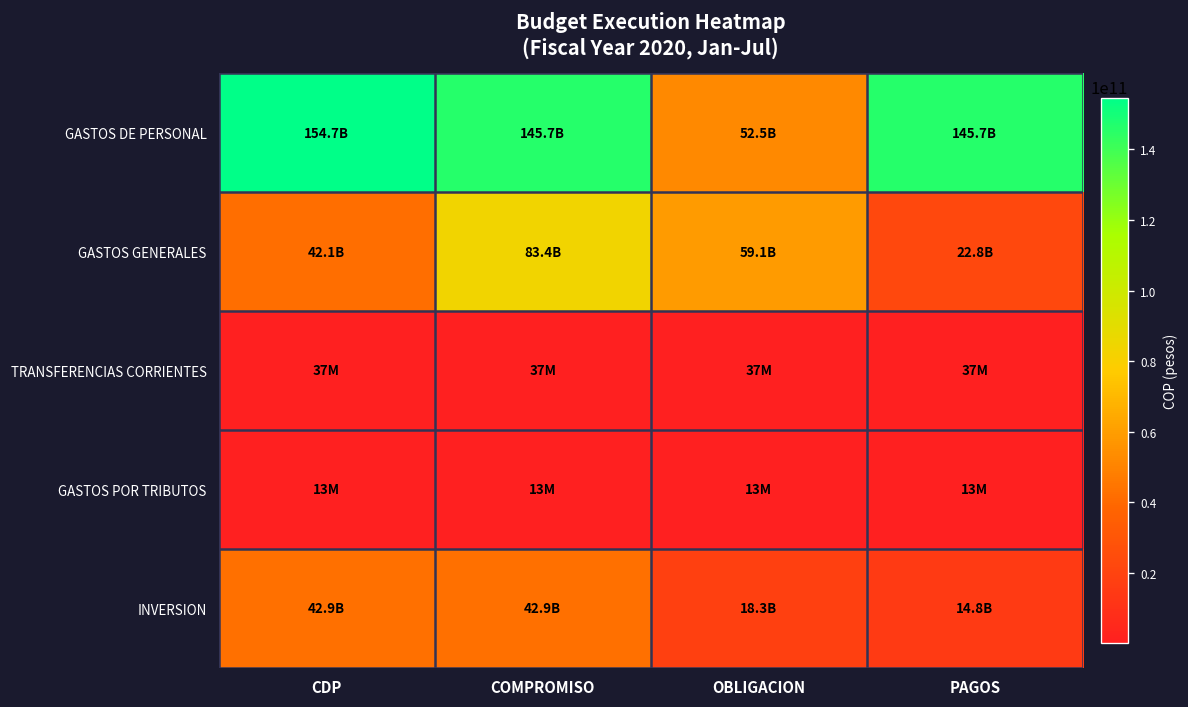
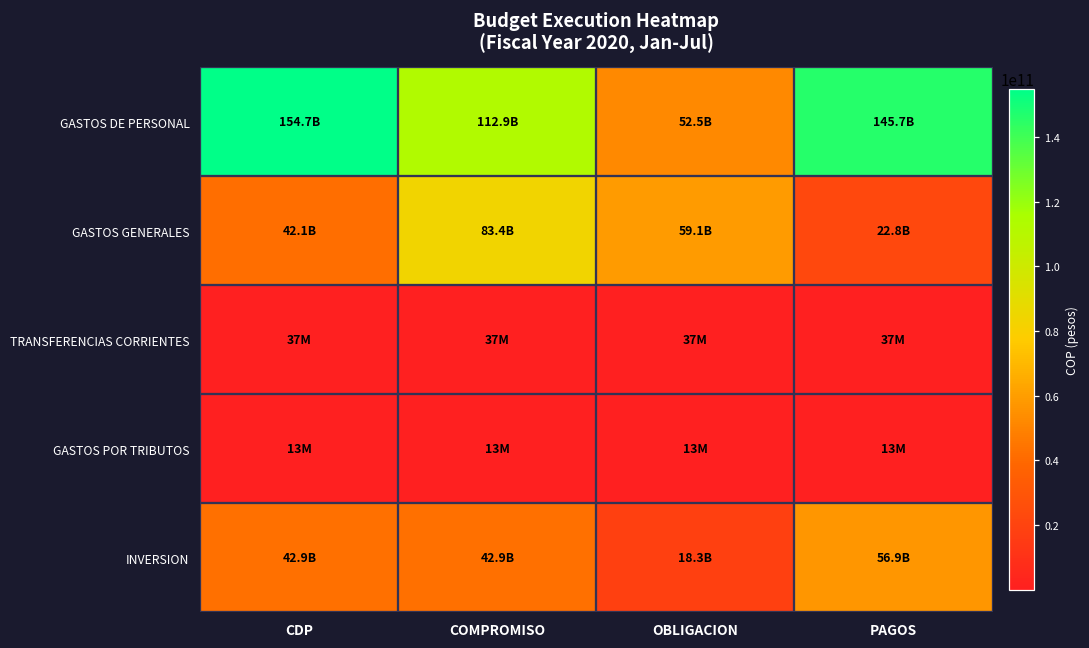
GASTOS DE PERSONAL, COMPROMISO: 145.7B -> 112.9B
INVERSION, PAGOS: 14.8B -> 56.9B
